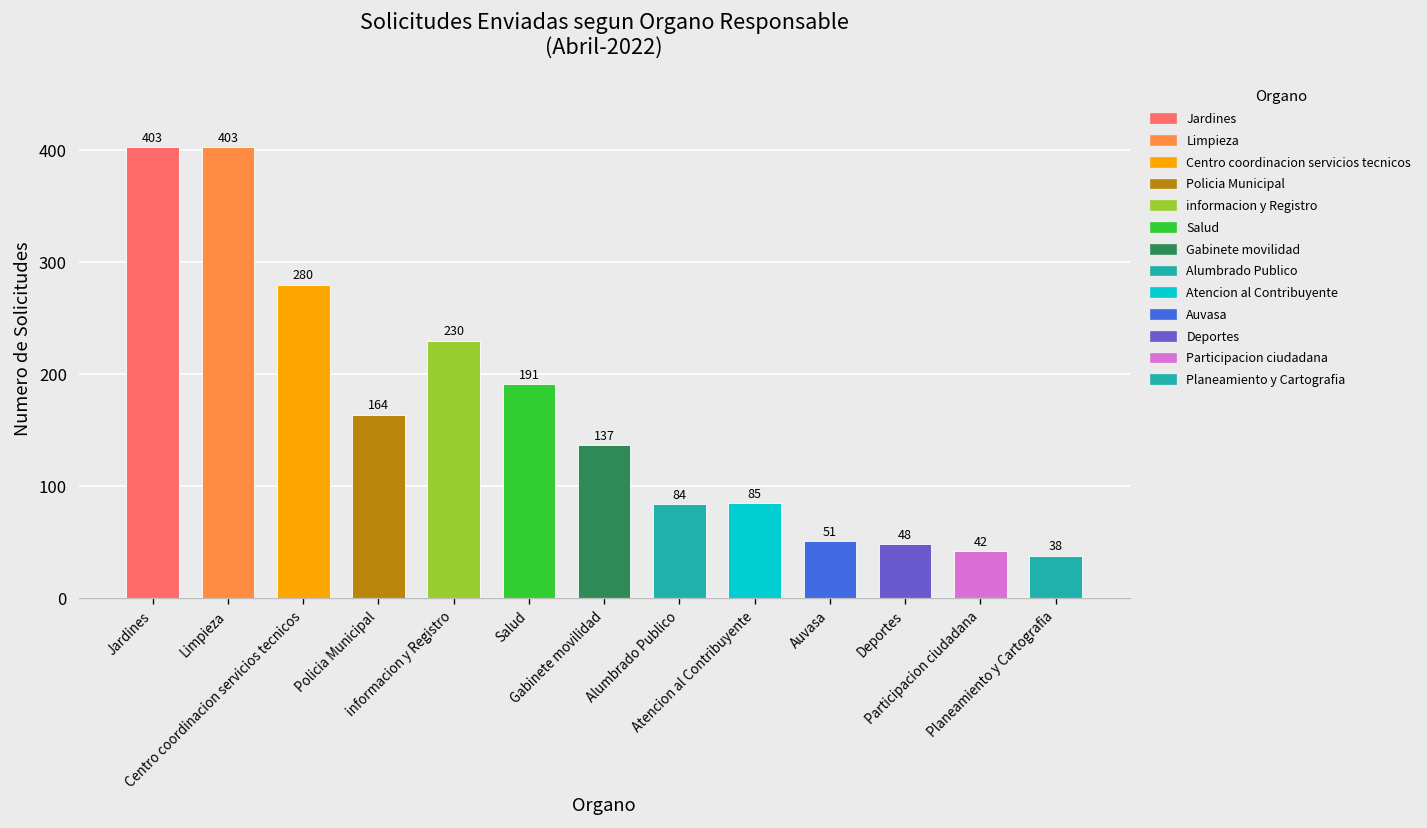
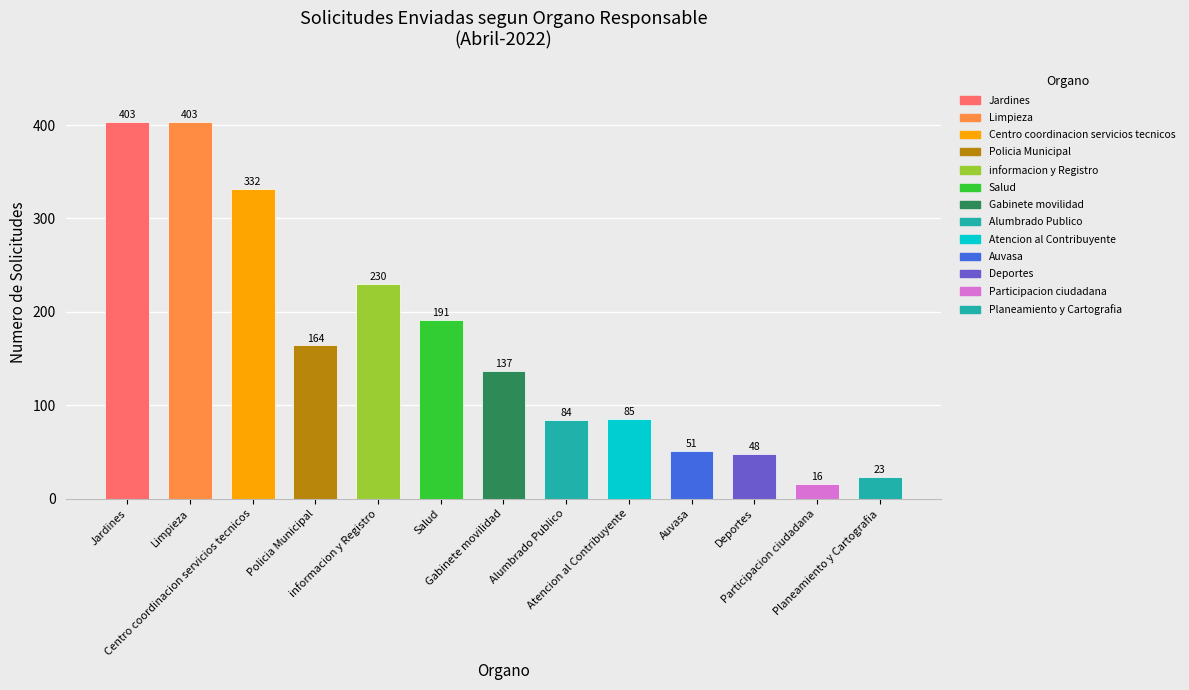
Centro coordinacion servicios tecnicos: 280 -> 332
Participacion ciudadana: 42 -> 16
Planeamiento y Cartografia: 38 -> 23
